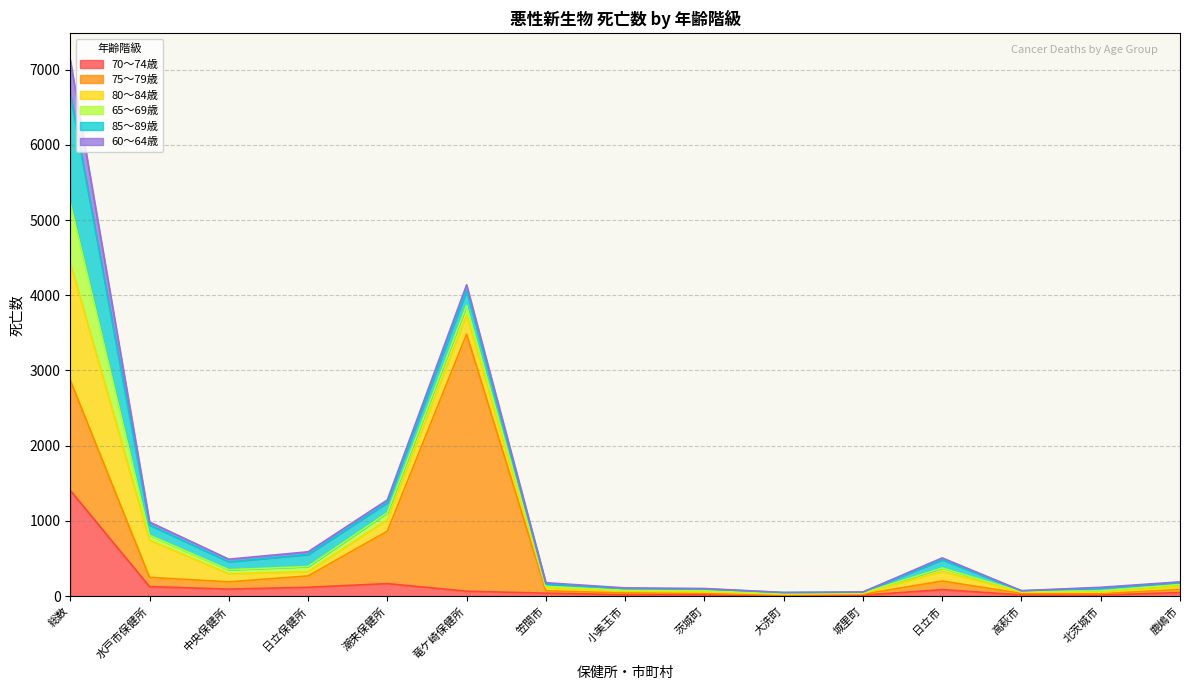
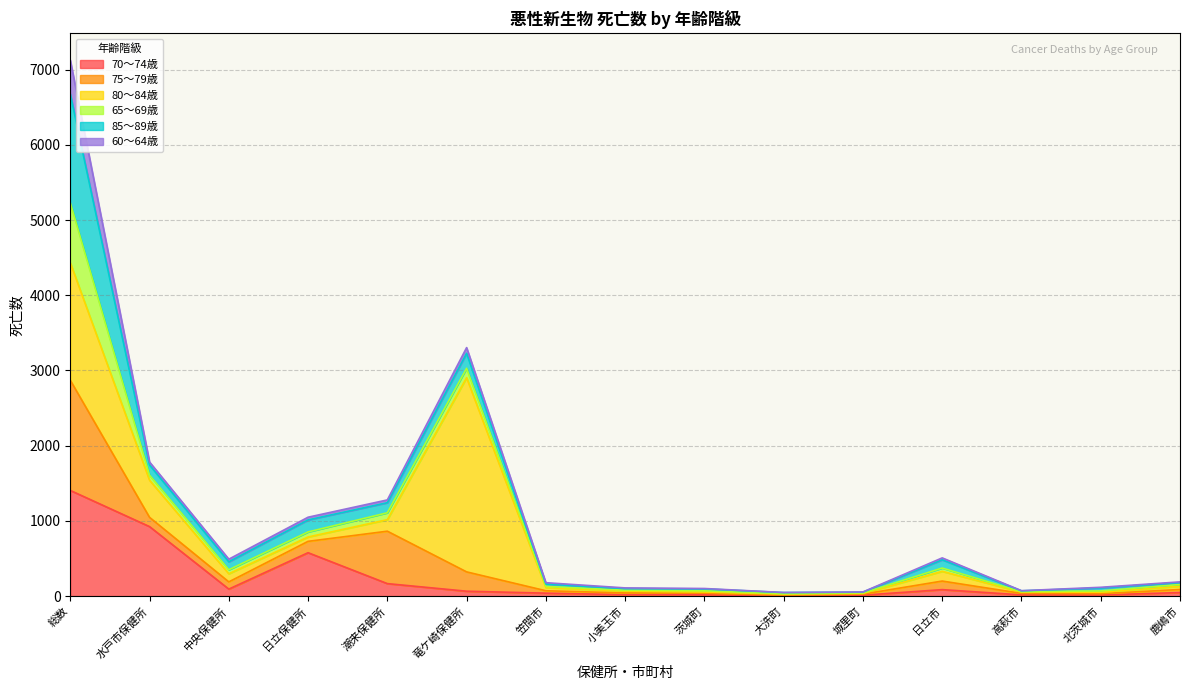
70～74歳, 水戸市保健所: 100 -> 900
70～74歳, 日立保健所: 100 -> 600
75～79歳, 竜ケ崎保健所: 3400 -> 300
80～84歳, 竜ケ崎保健所: 300 -> 2600
